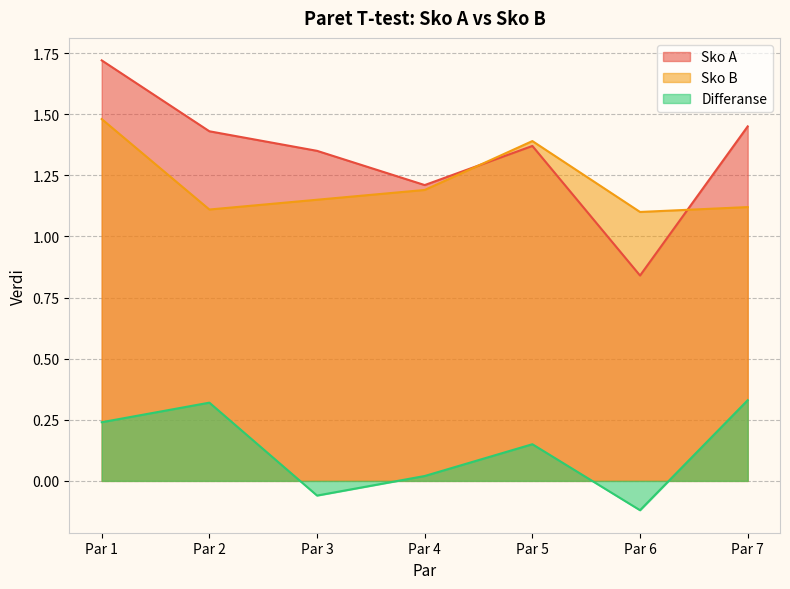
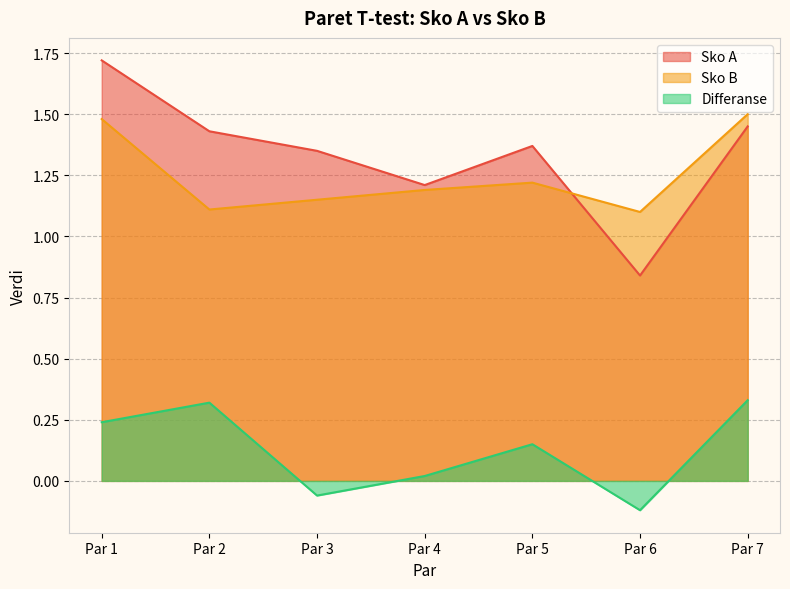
Sko B, Par 5: 1.39 -> 1.22
Sko B, Par 7: 1.12 -> 1.50
